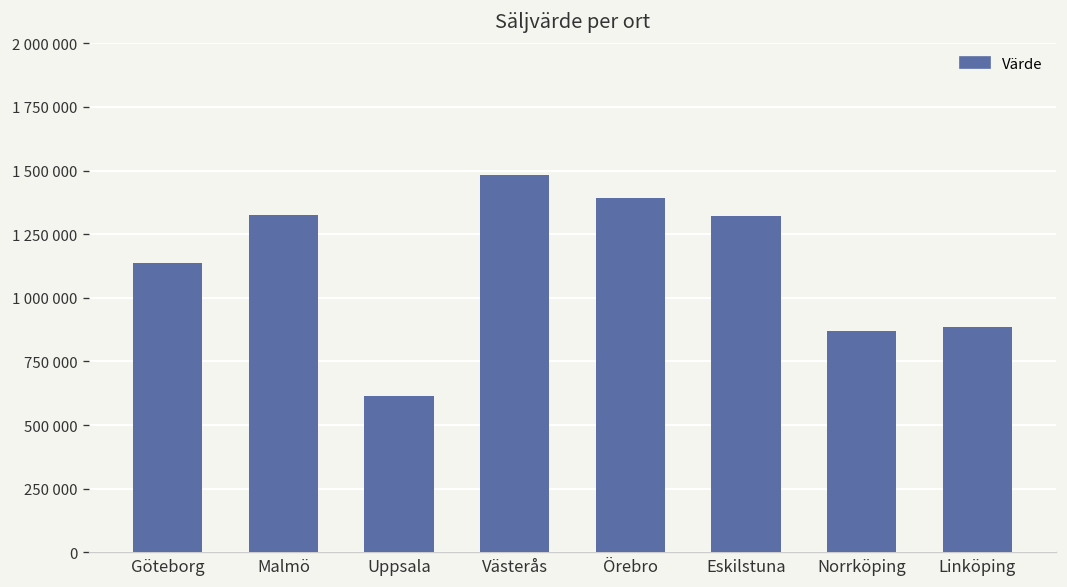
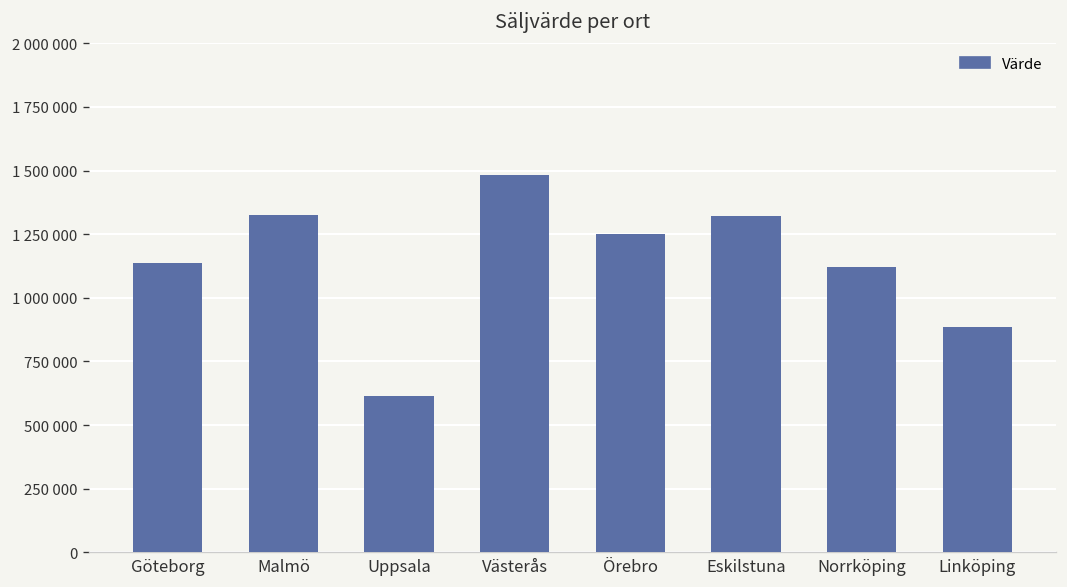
Örebro: 1390000 -> 1250000
Norrköping: 870000 -> 1120000
